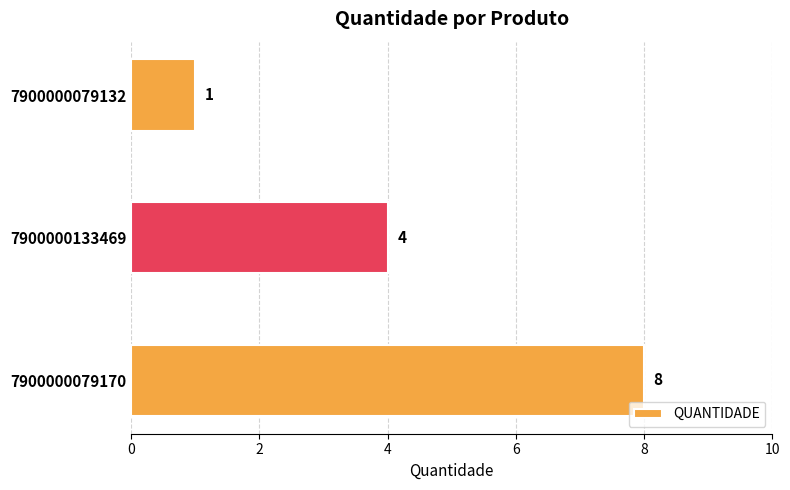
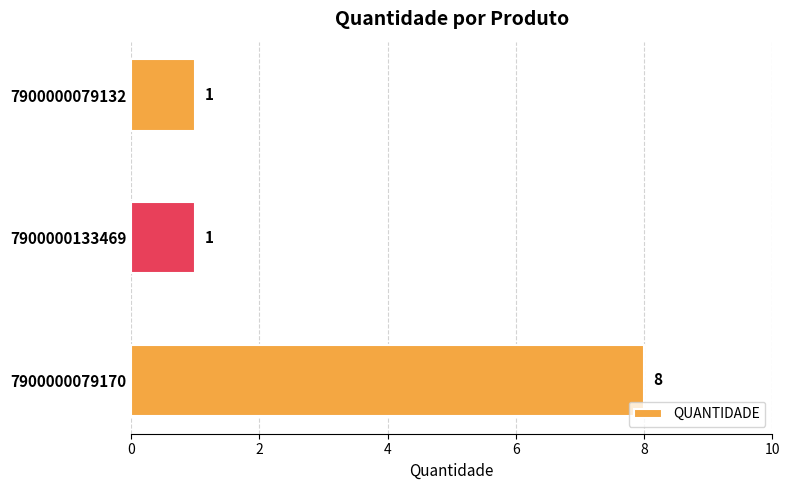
7900000133469: 4 -> 1
